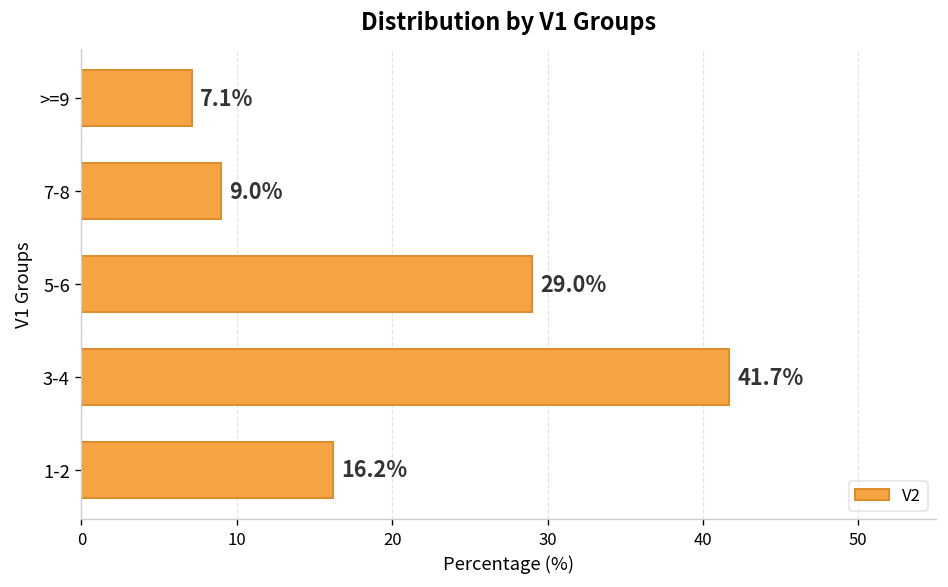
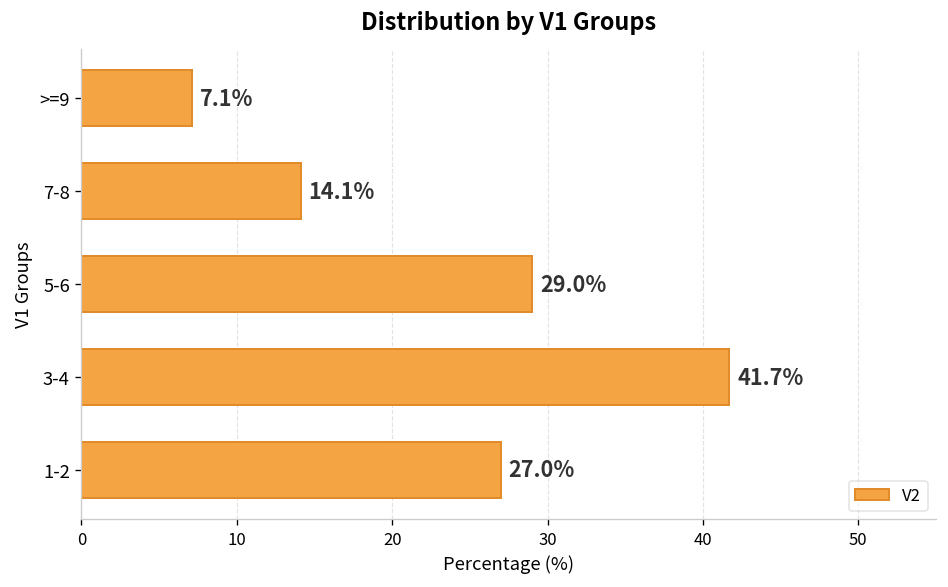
7-8: 9.0% -> 14.1%
1-2: 16.2% -> 27.0%
